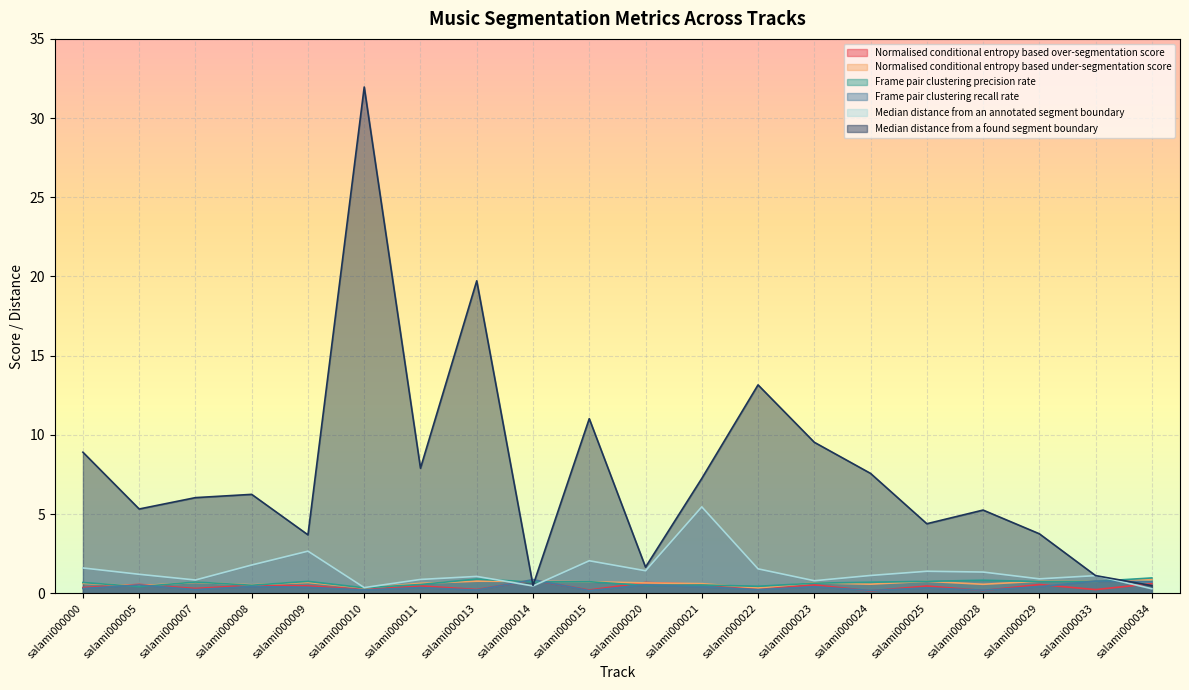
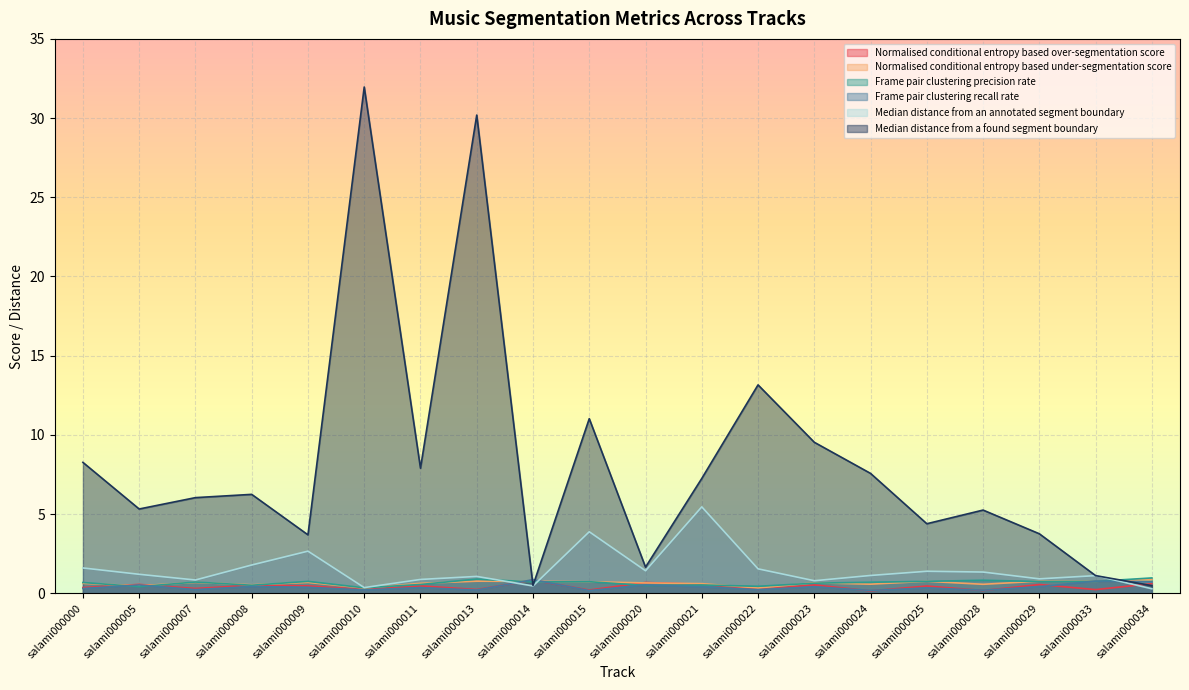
Median distance from a found segment boundary, salami000000: 8.9 -> 8.3
Median distance from a found segment boundary, salami000013: 19.7 -> 30.2
Median distance from an annotated segment boundary, salami000015: 2.1 -> 3.9
